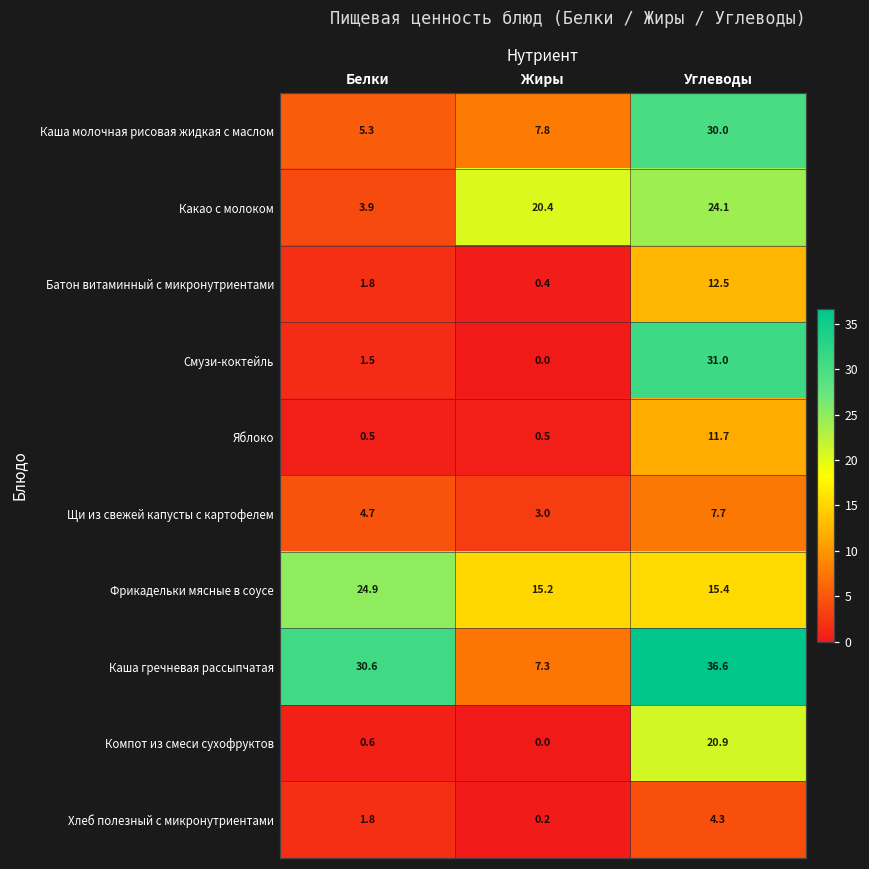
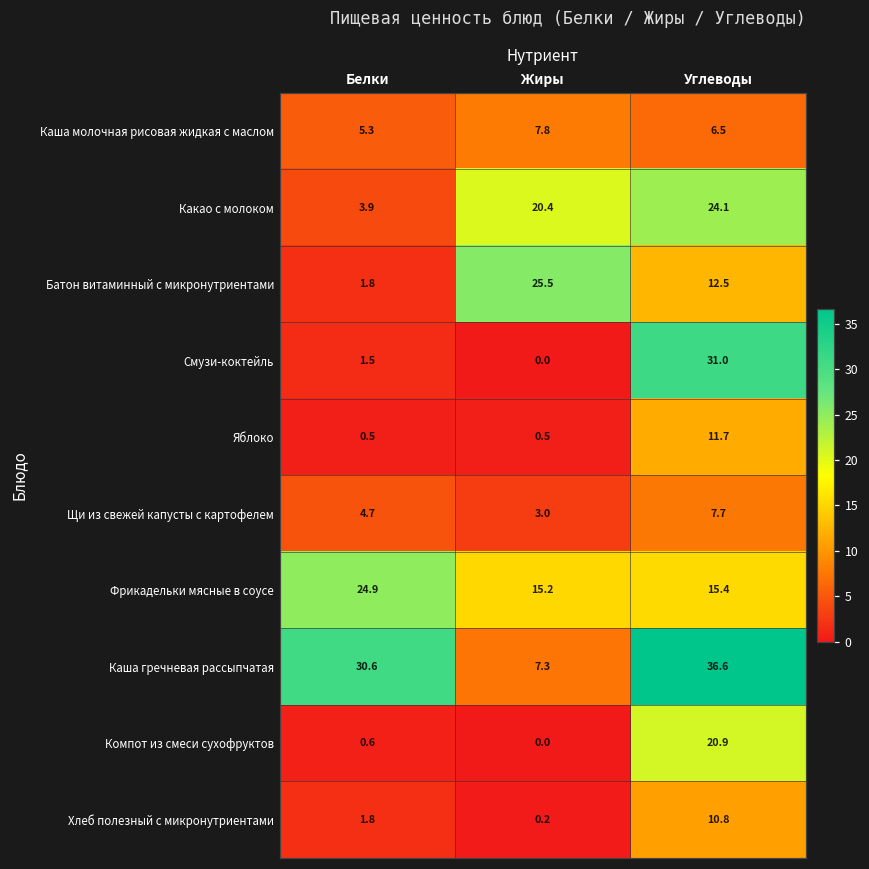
Каша молочная рисовая жидкая с маслом, Углеводы: 30.0 -> 6.5
Батон витаминный с микронутриентами, Жиры: 0.4 -> 25.5
Хлеб полезный с микронутриентами, Углеводы: 4.3 -> 10.8
